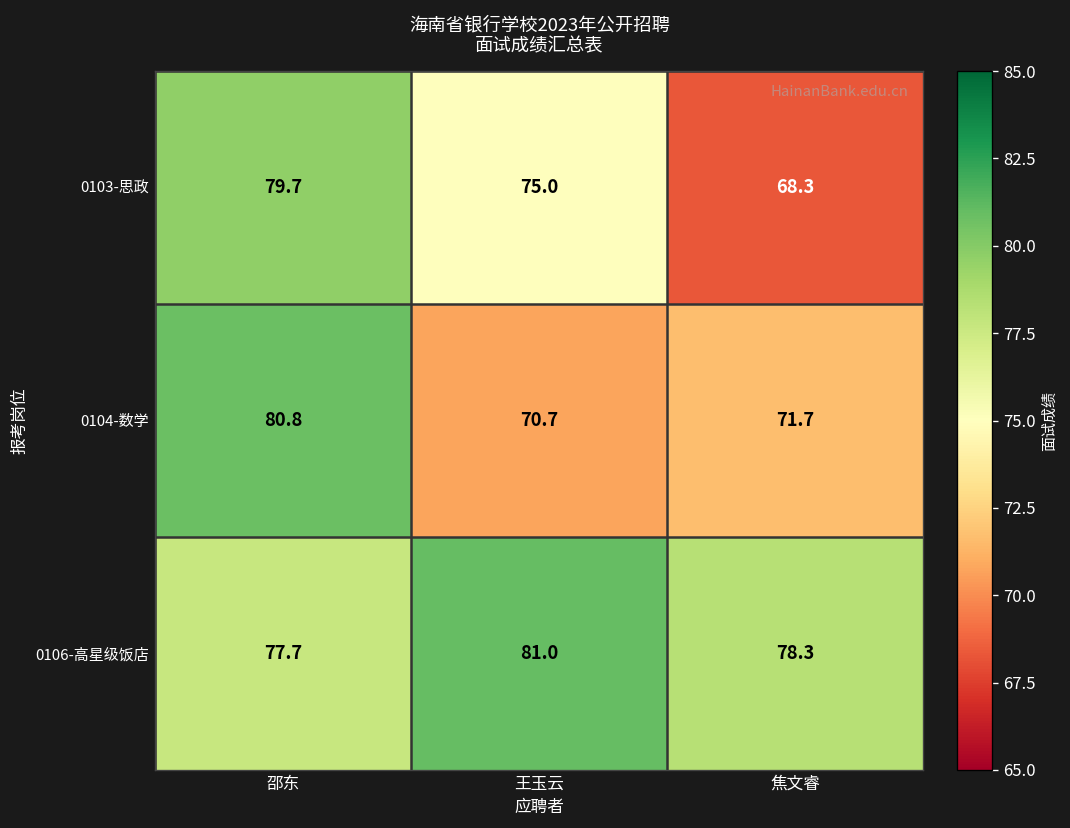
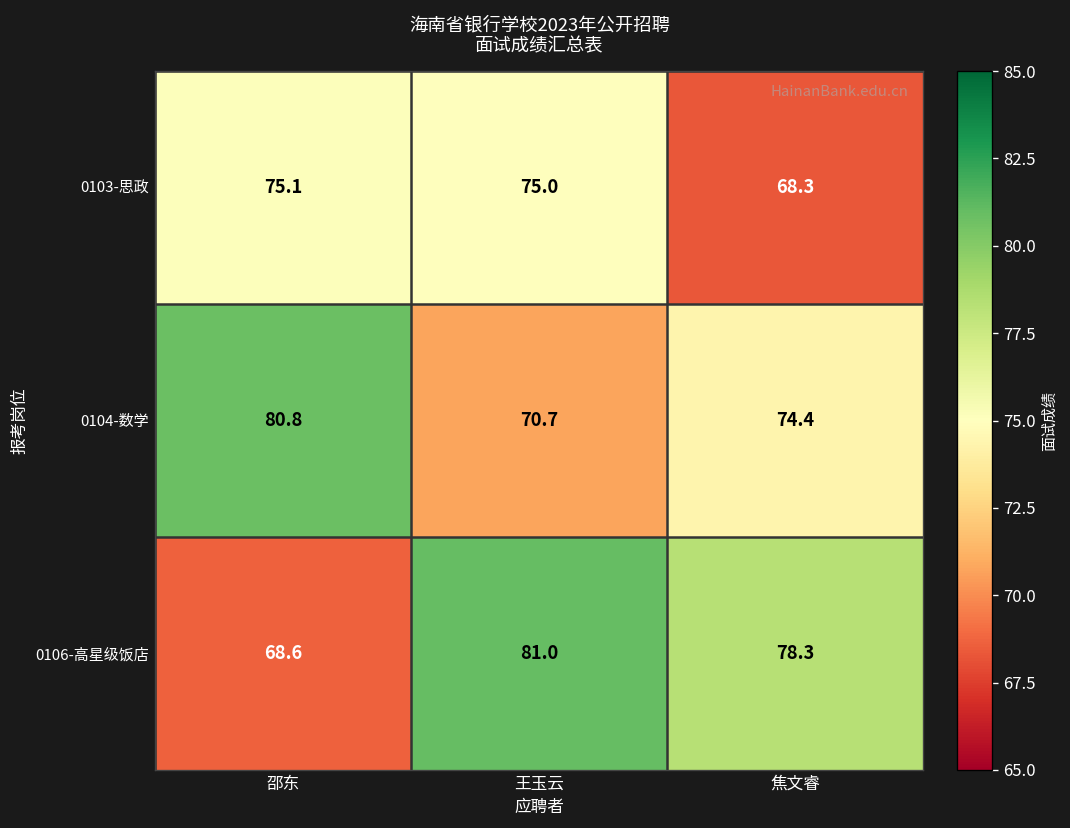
0103-思政, 邵东: 79.7 -> 75.1
0104-数学, 焦文睿: 71.7 -> 74.4
0106-高星级饭店, 邵东: 77.7 -> 68.6
